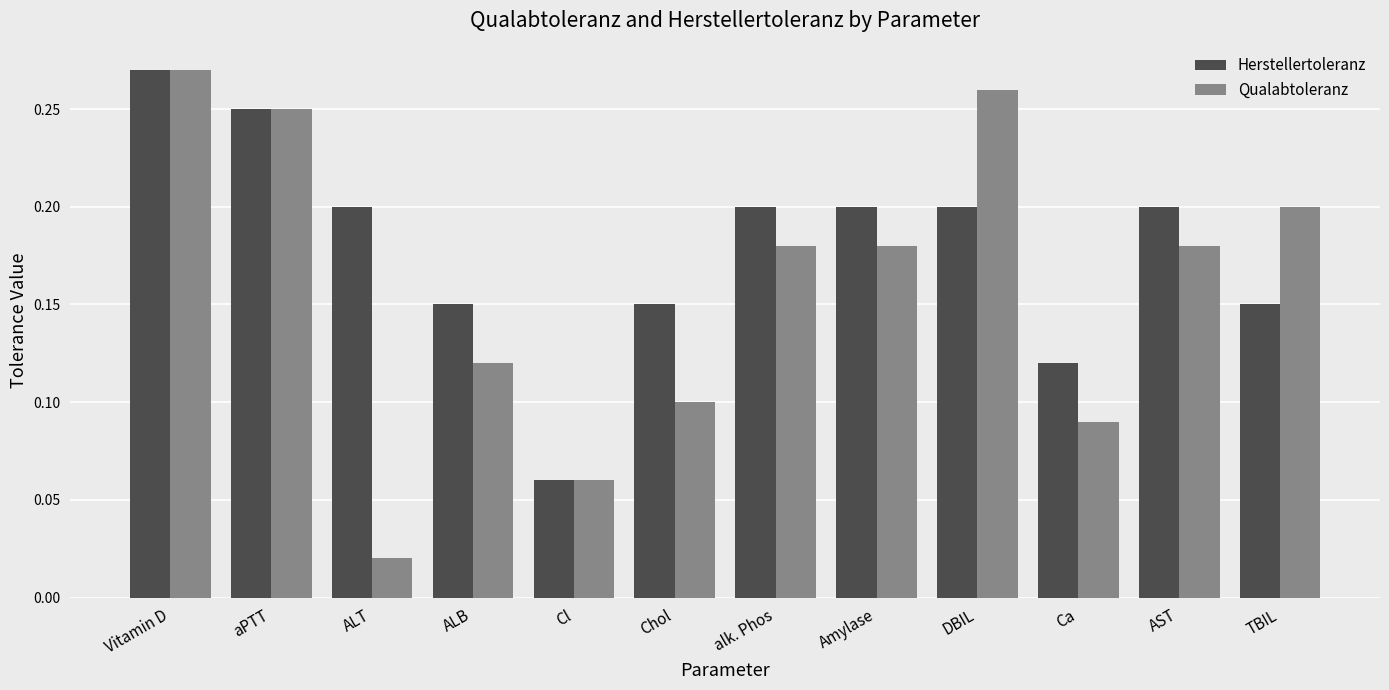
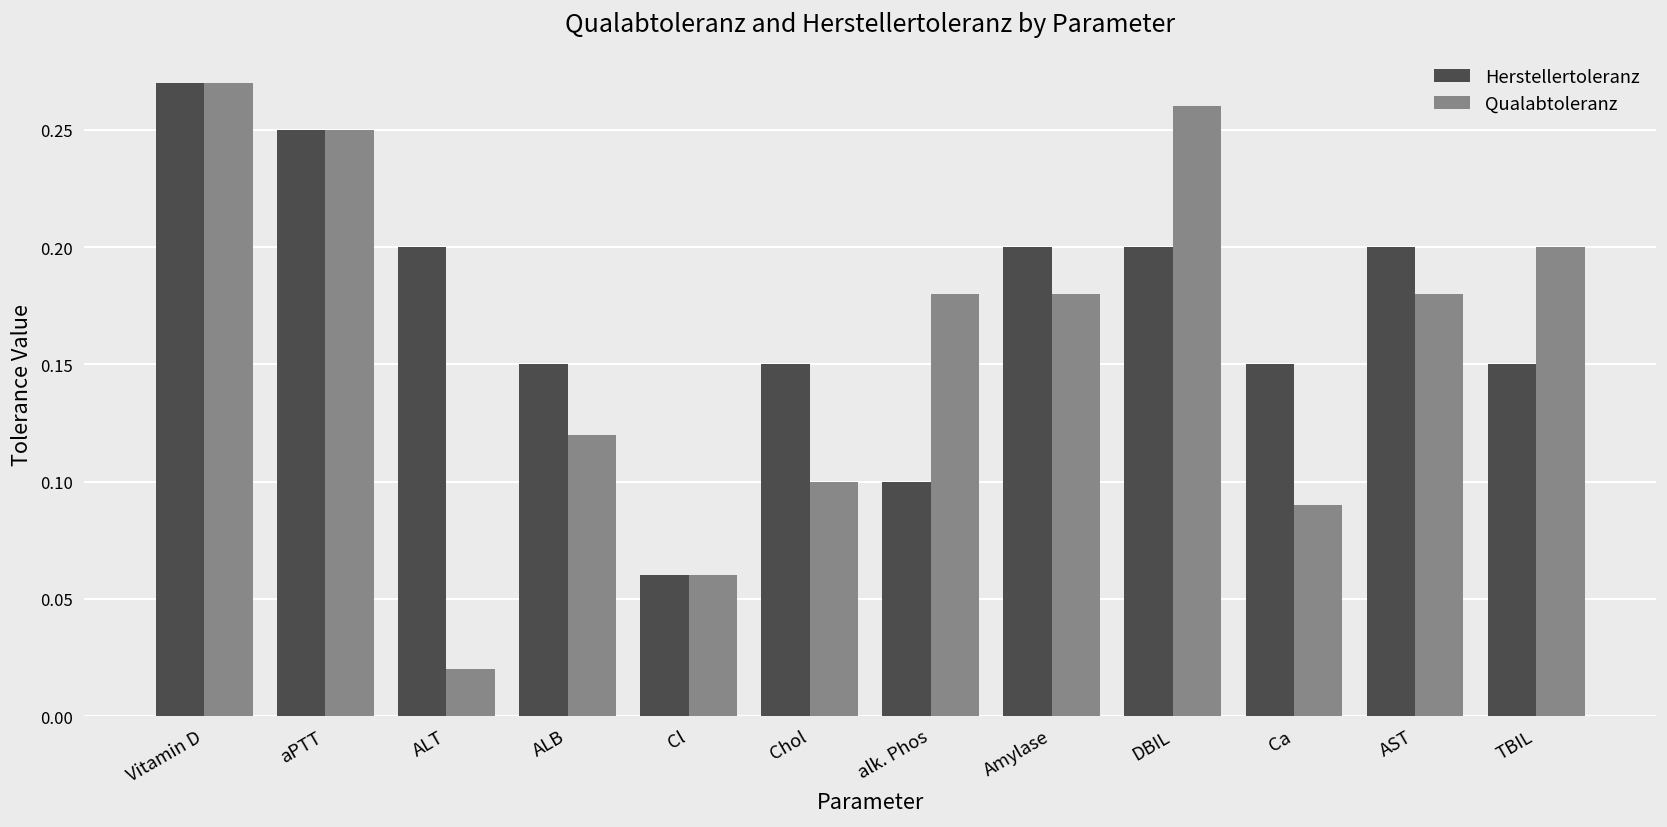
Herstellertoleranz, alk. Phos: 0.2 -> 0.1
Herstellertoleranz, Ca: 0.12 -> 0.15
